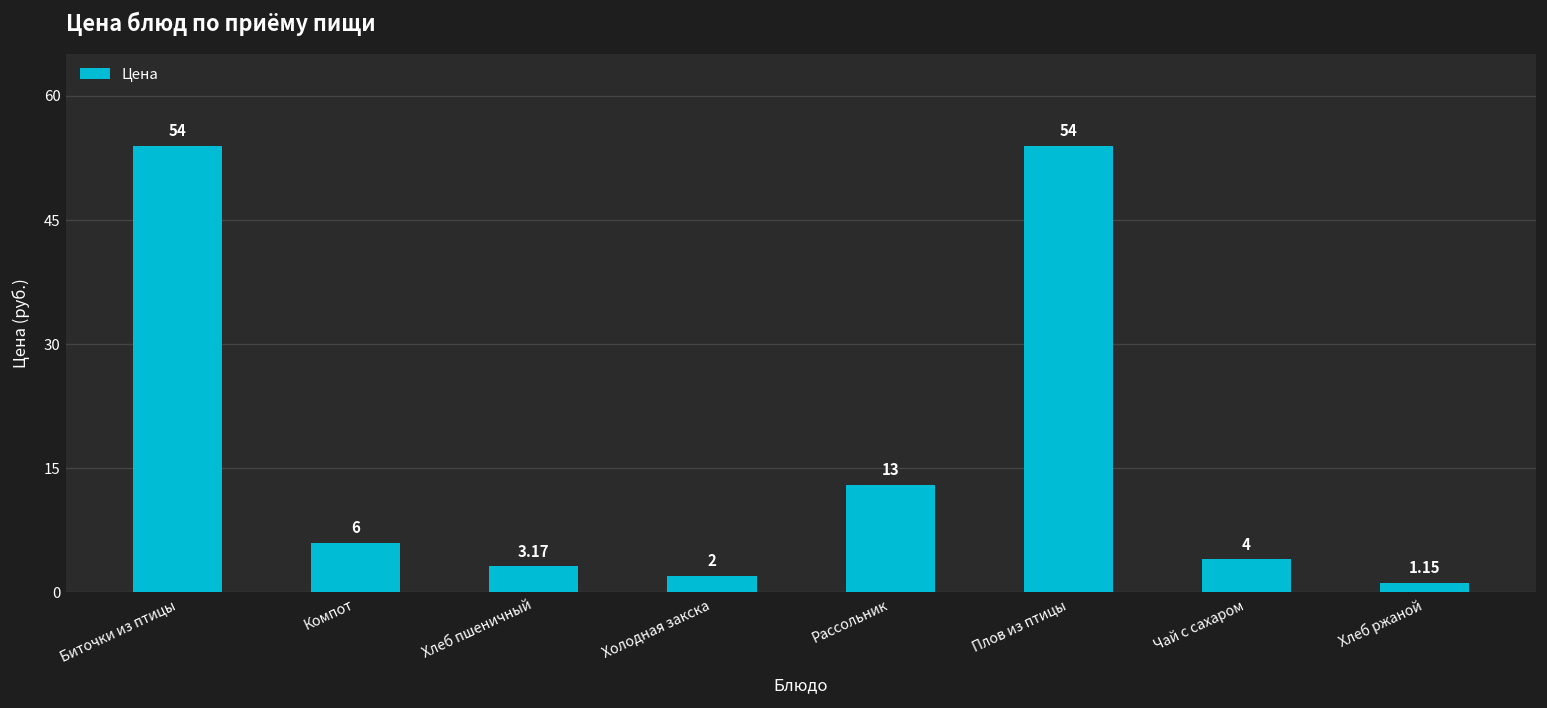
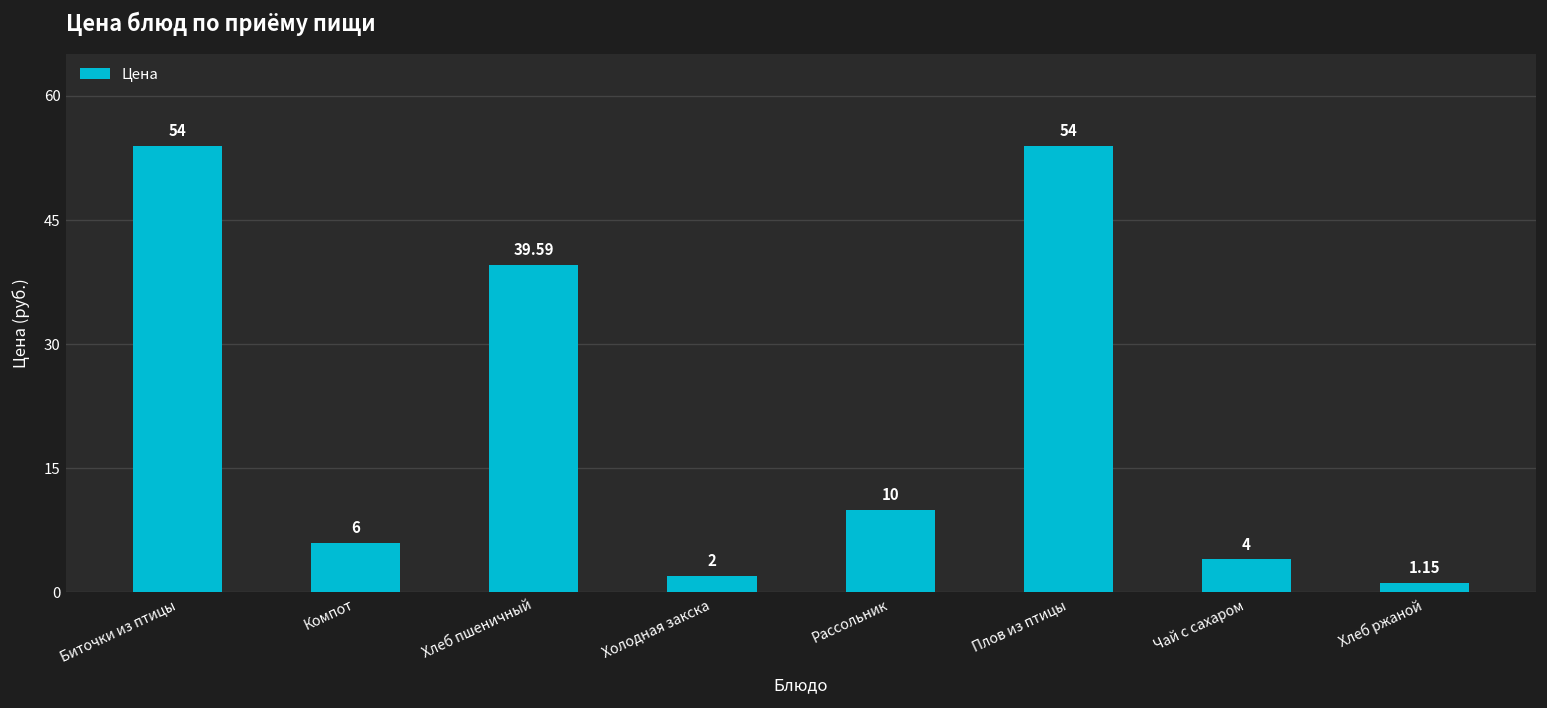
Хлеб пшеничный: 3.17 -> 39.59
Рассольник: 13 -> 10
